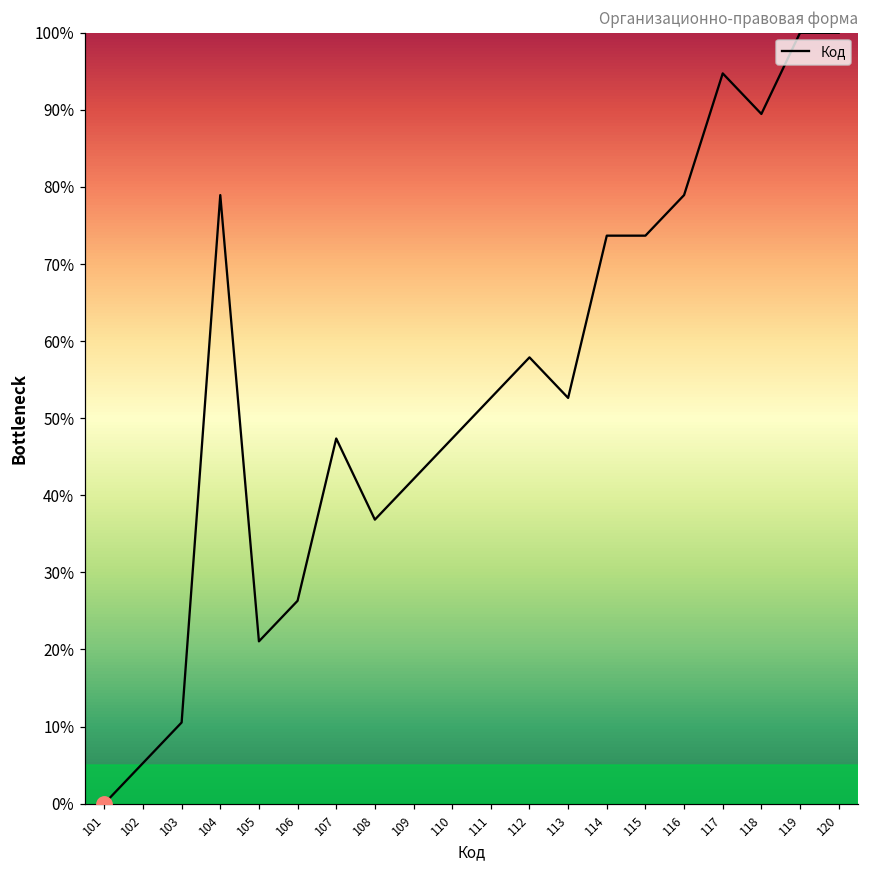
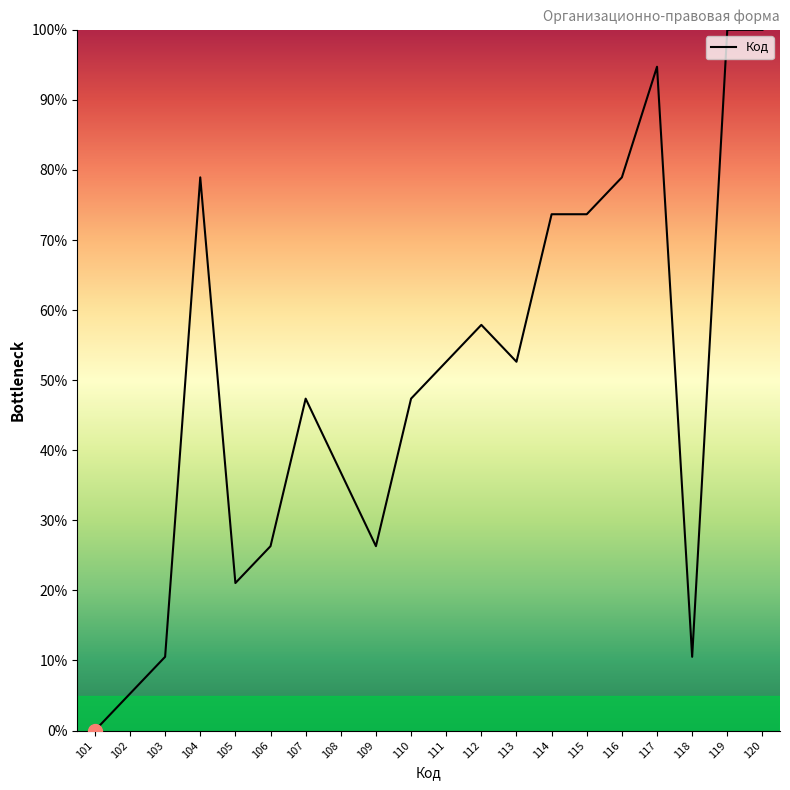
Код, 109: 42% -> 26%
Код, 118: 89% -> 11%
